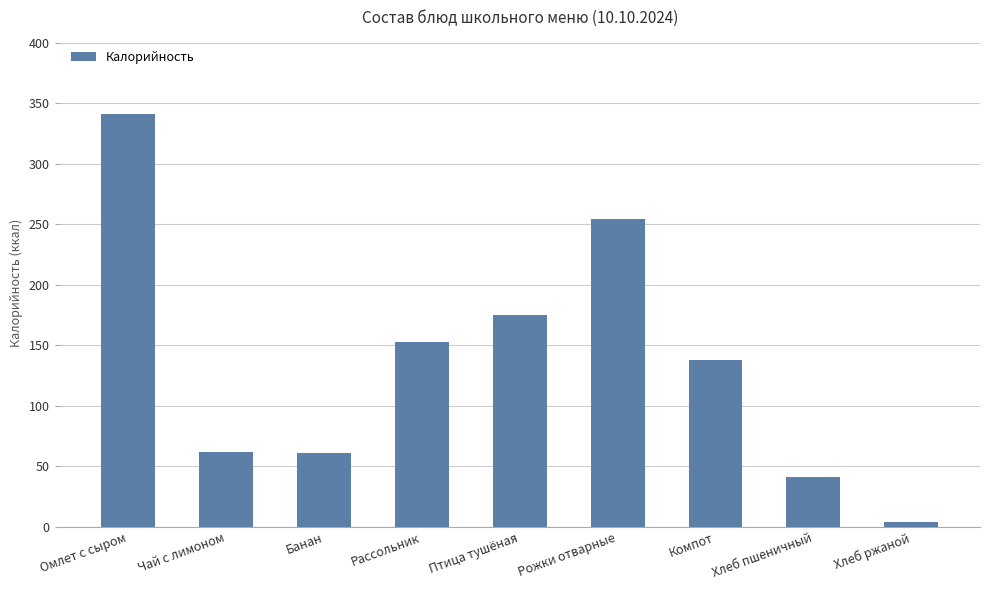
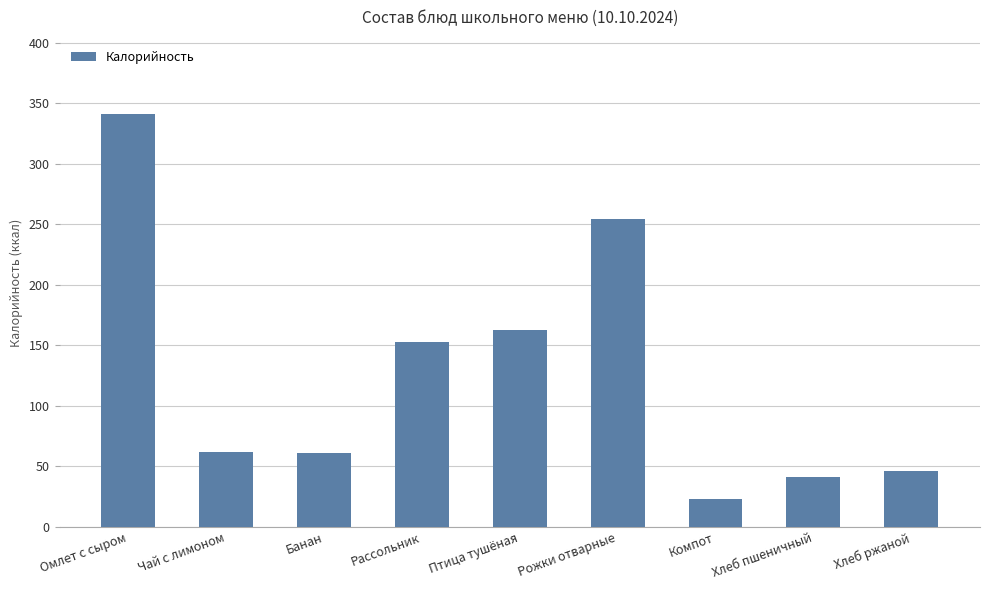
Птица тушёная: 175 -> 163
Компот: 138 -> 23
Хлеб ржаной: 4 -> 46
